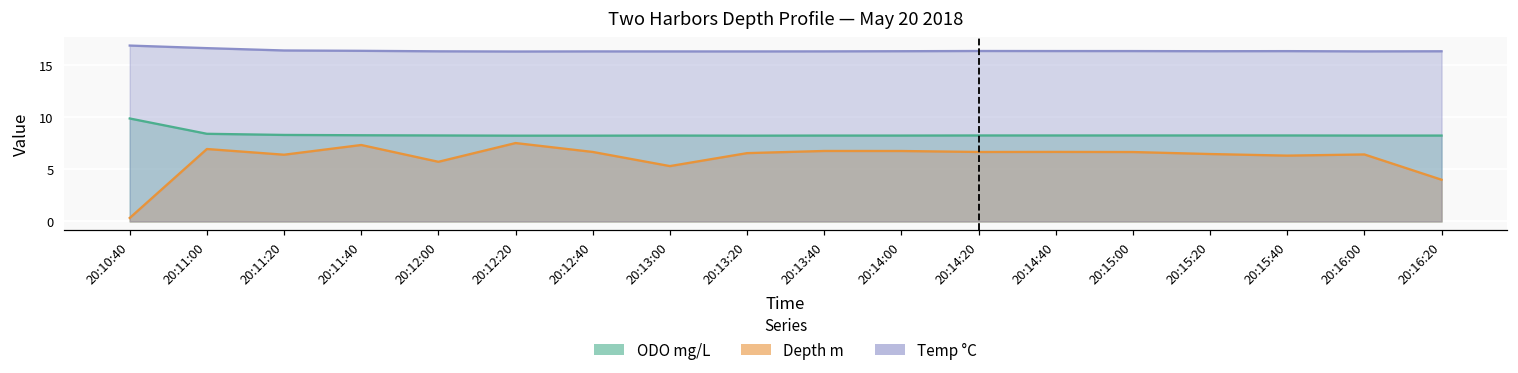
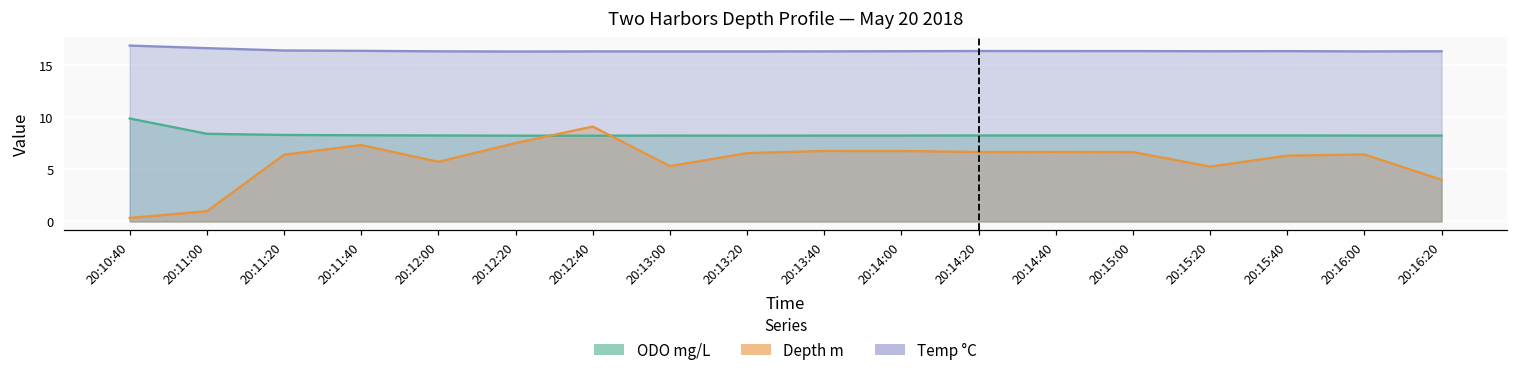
Depth m, 20:11:00: 7 -> 1
Depth m, 20:12:40: 7 -> 9
Depth m, 20:15:20: 6 -> 5
